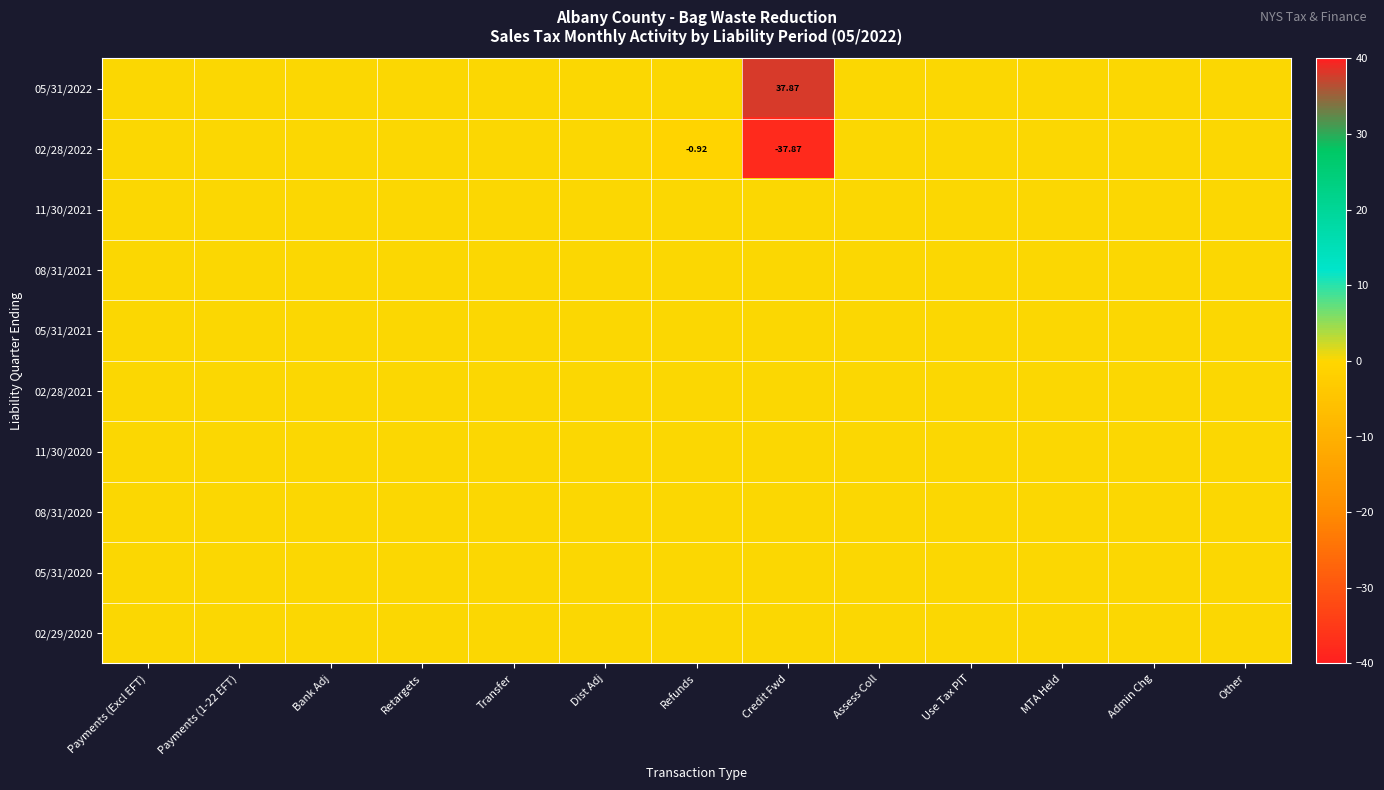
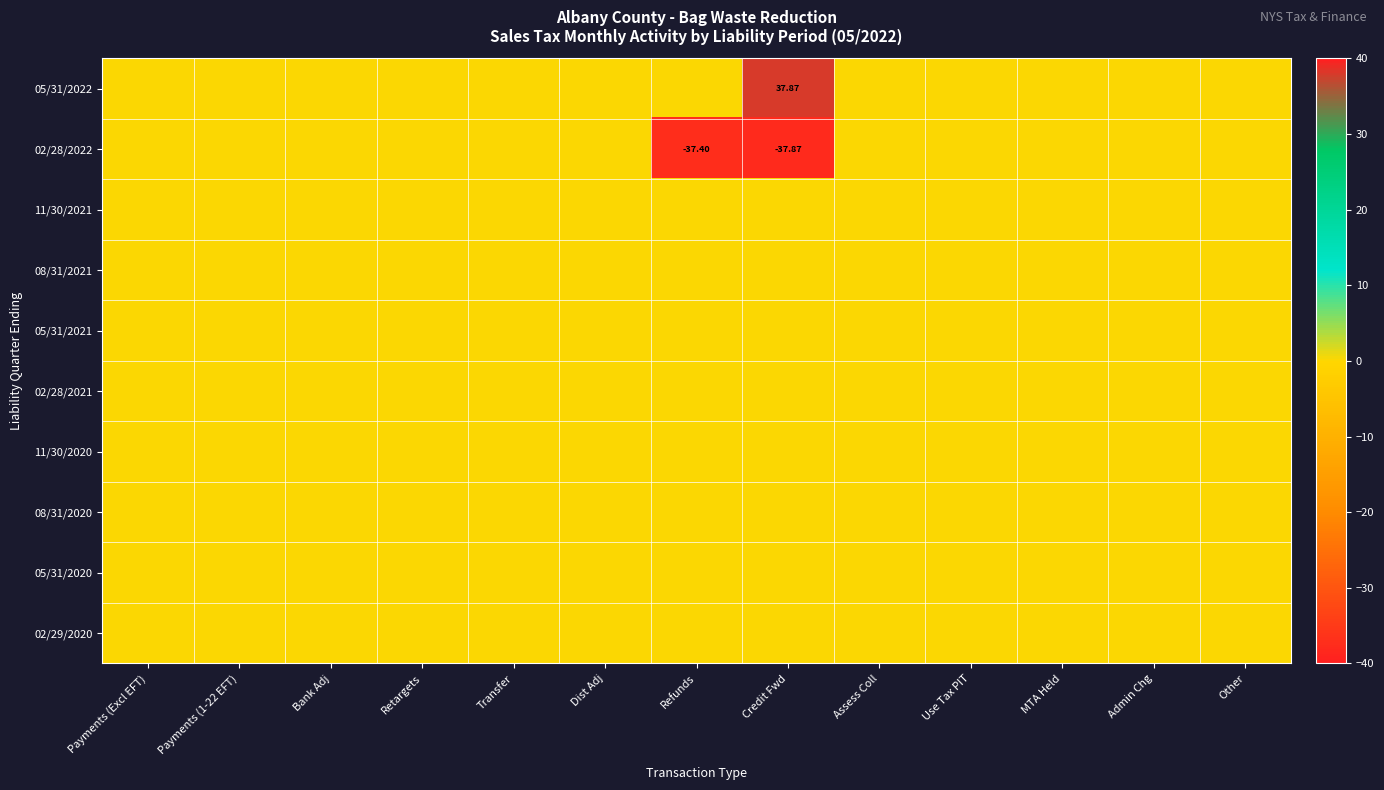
02/28/2022, Refunds: -0.92 -> -37.40
